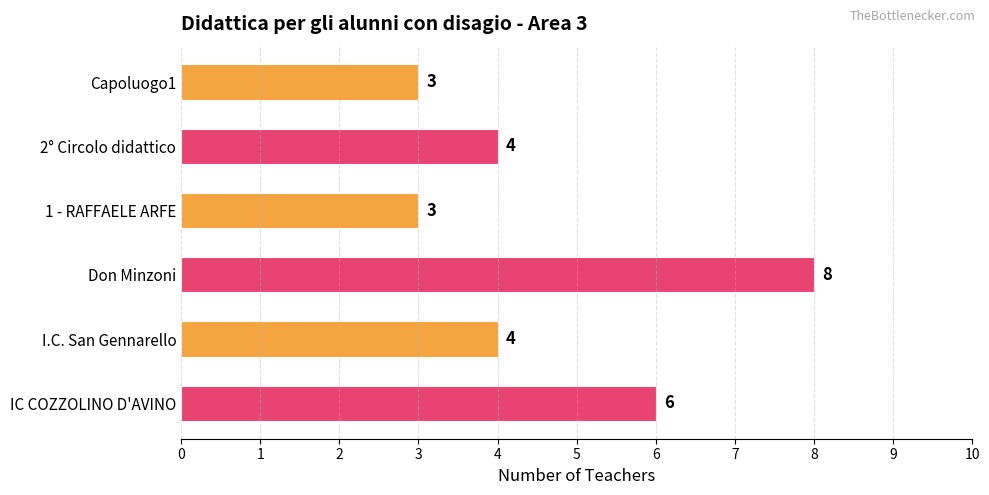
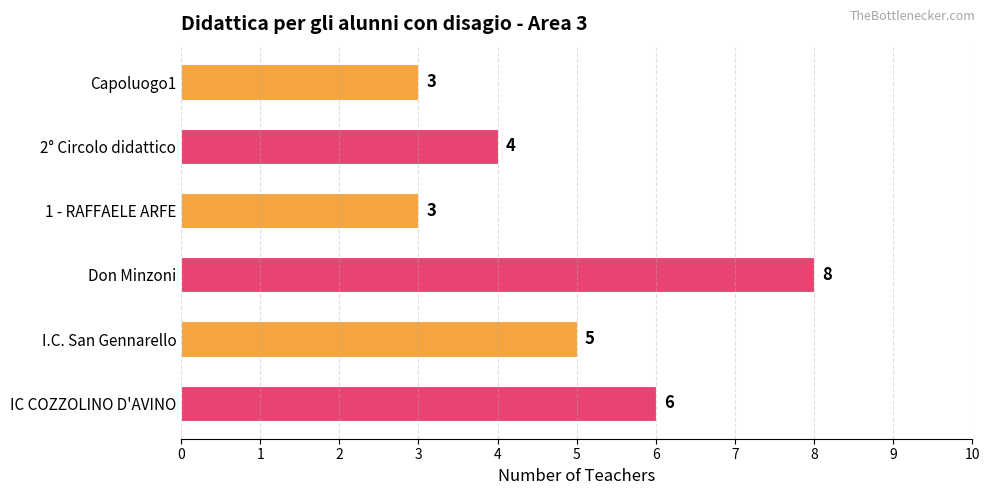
I.C. San Gennarello: 4 -> 5
